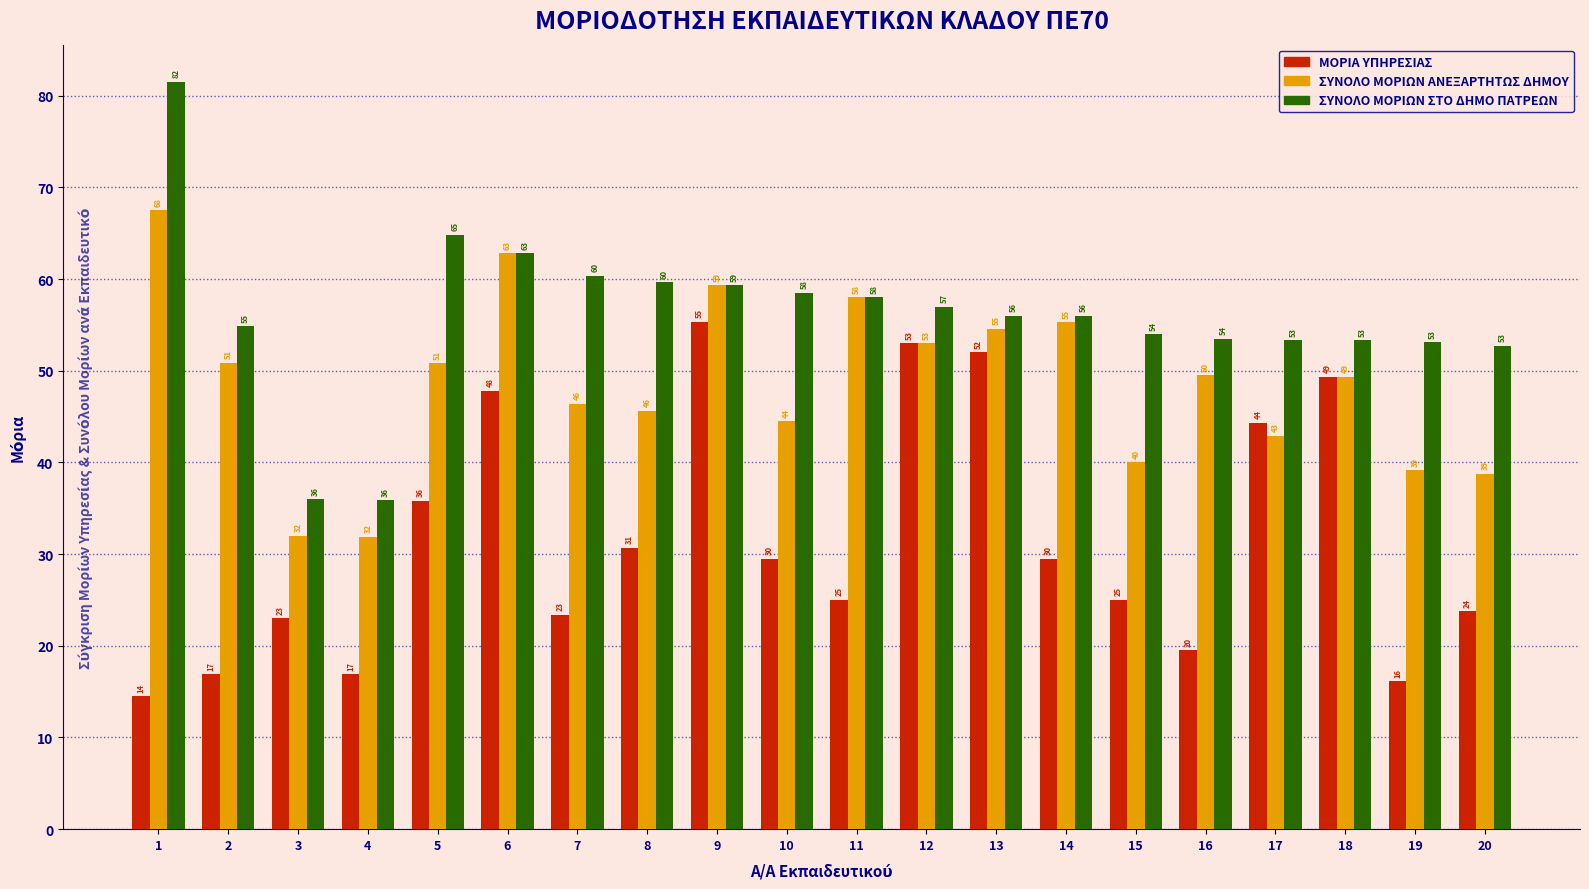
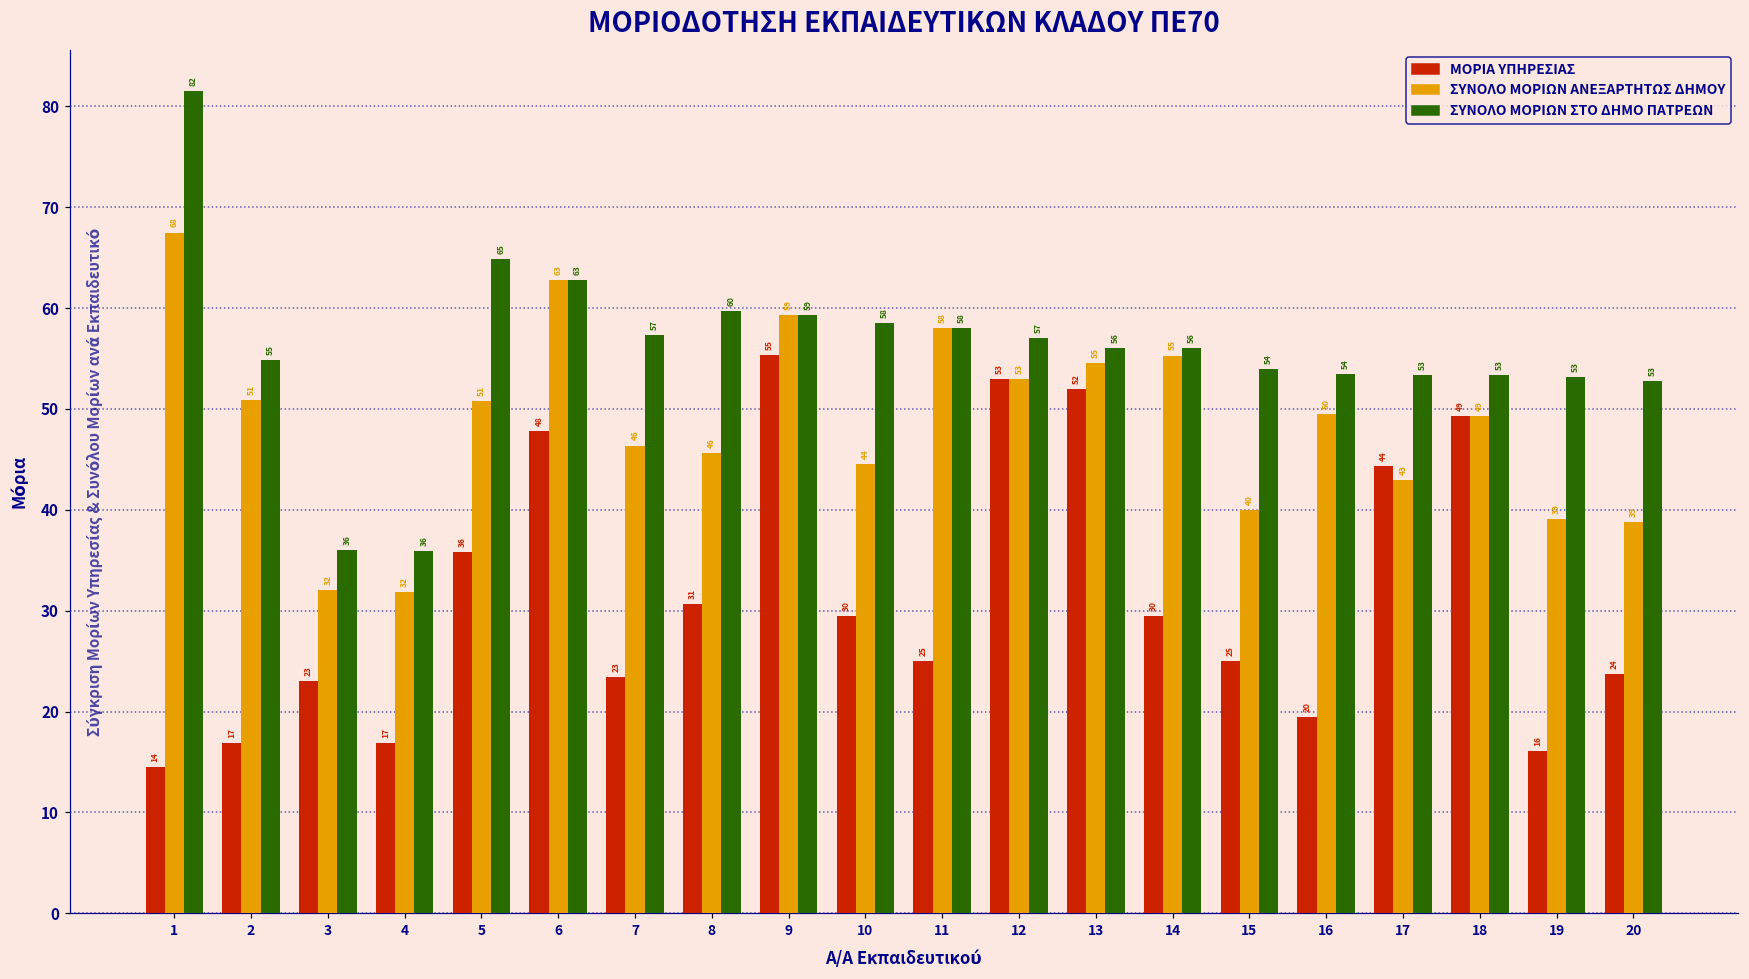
ΣΥΝΟΛΟ ΜΟΡΙΩΝ ΣΤΟ ΔΗΜΟ ΠΑΤΡΕΩΝ, 7: 60 -> 57
